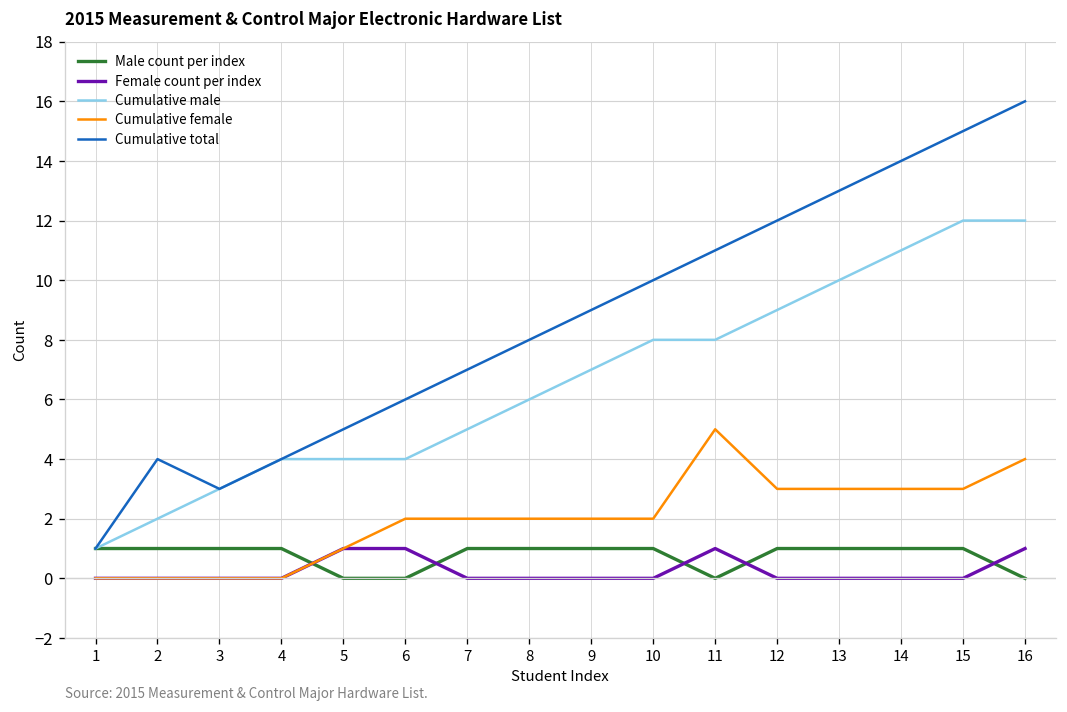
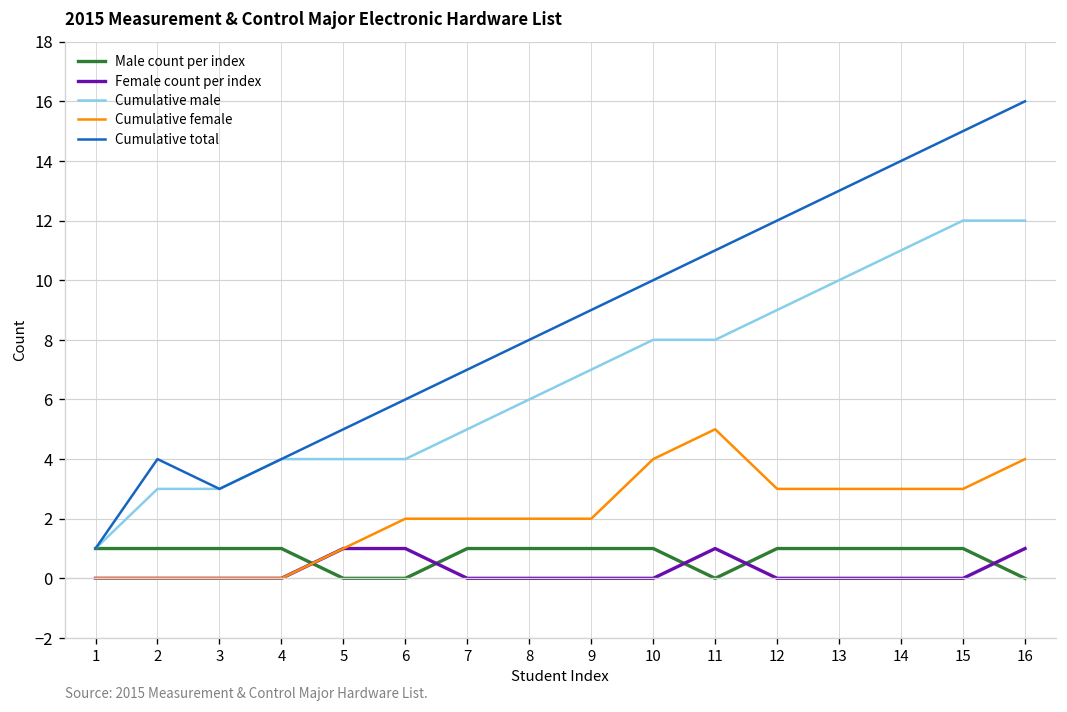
Cumulative male, 2: 2 -> 3
Cumulative female, 10: 2 -> 4
